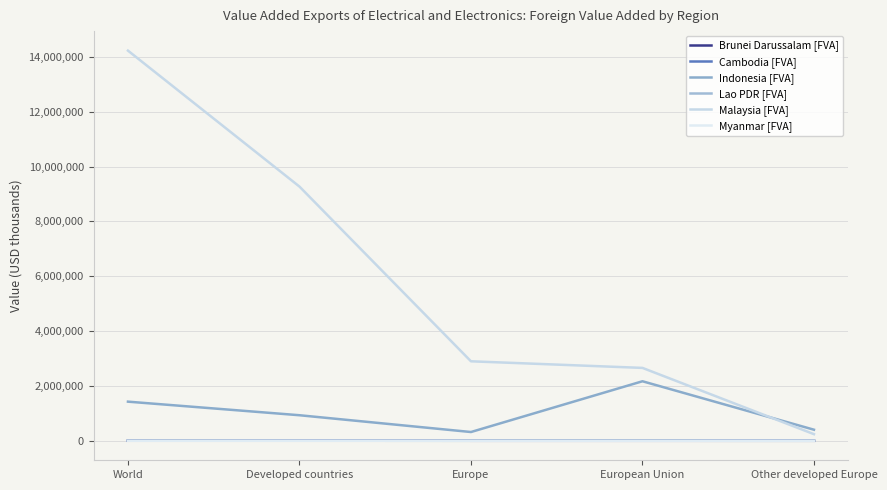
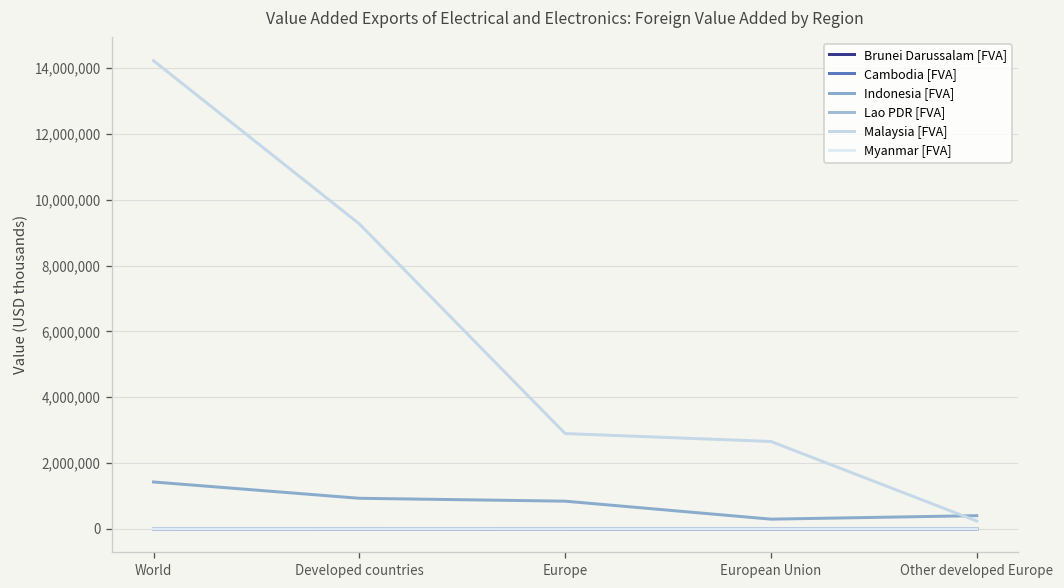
Indonesia [FVA], Europe: 300,000 -> 800,000
Indonesia [FVA], European Union: 2,200,000 -> 300,000
